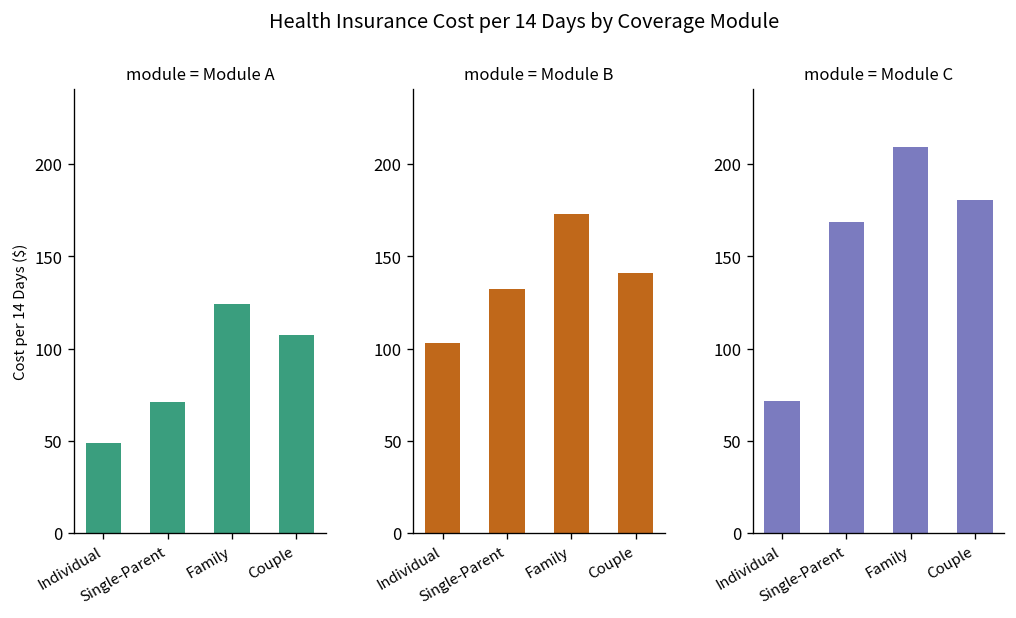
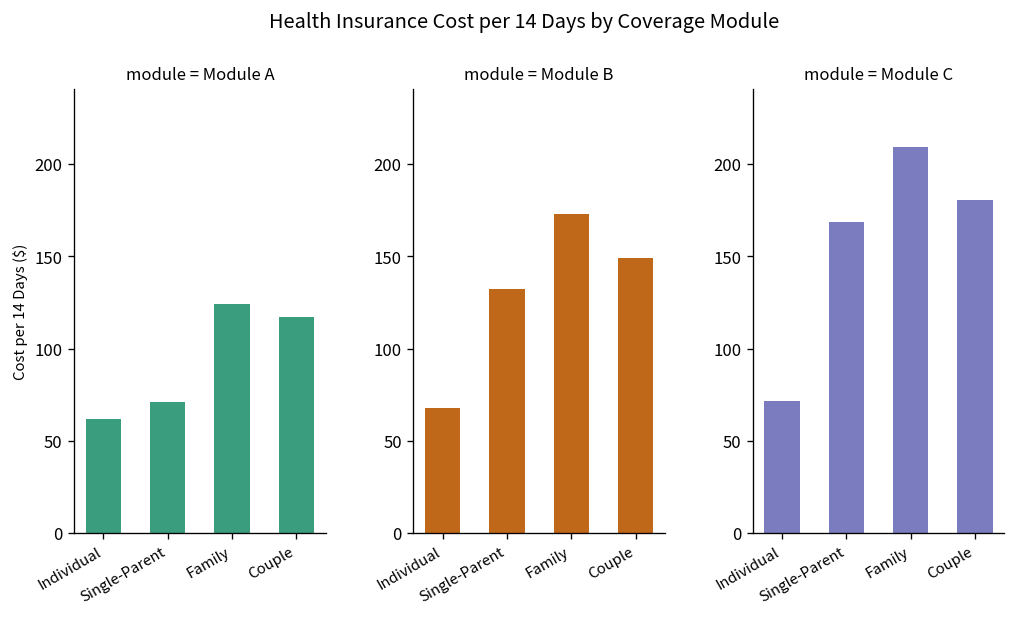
module = Module A, Individual: 49 -> 62
module = Module A, Couple: 107 -> 117
module = Module B, Individual: 103 -> 68
module = Module B, Couple: 141 -> 149
